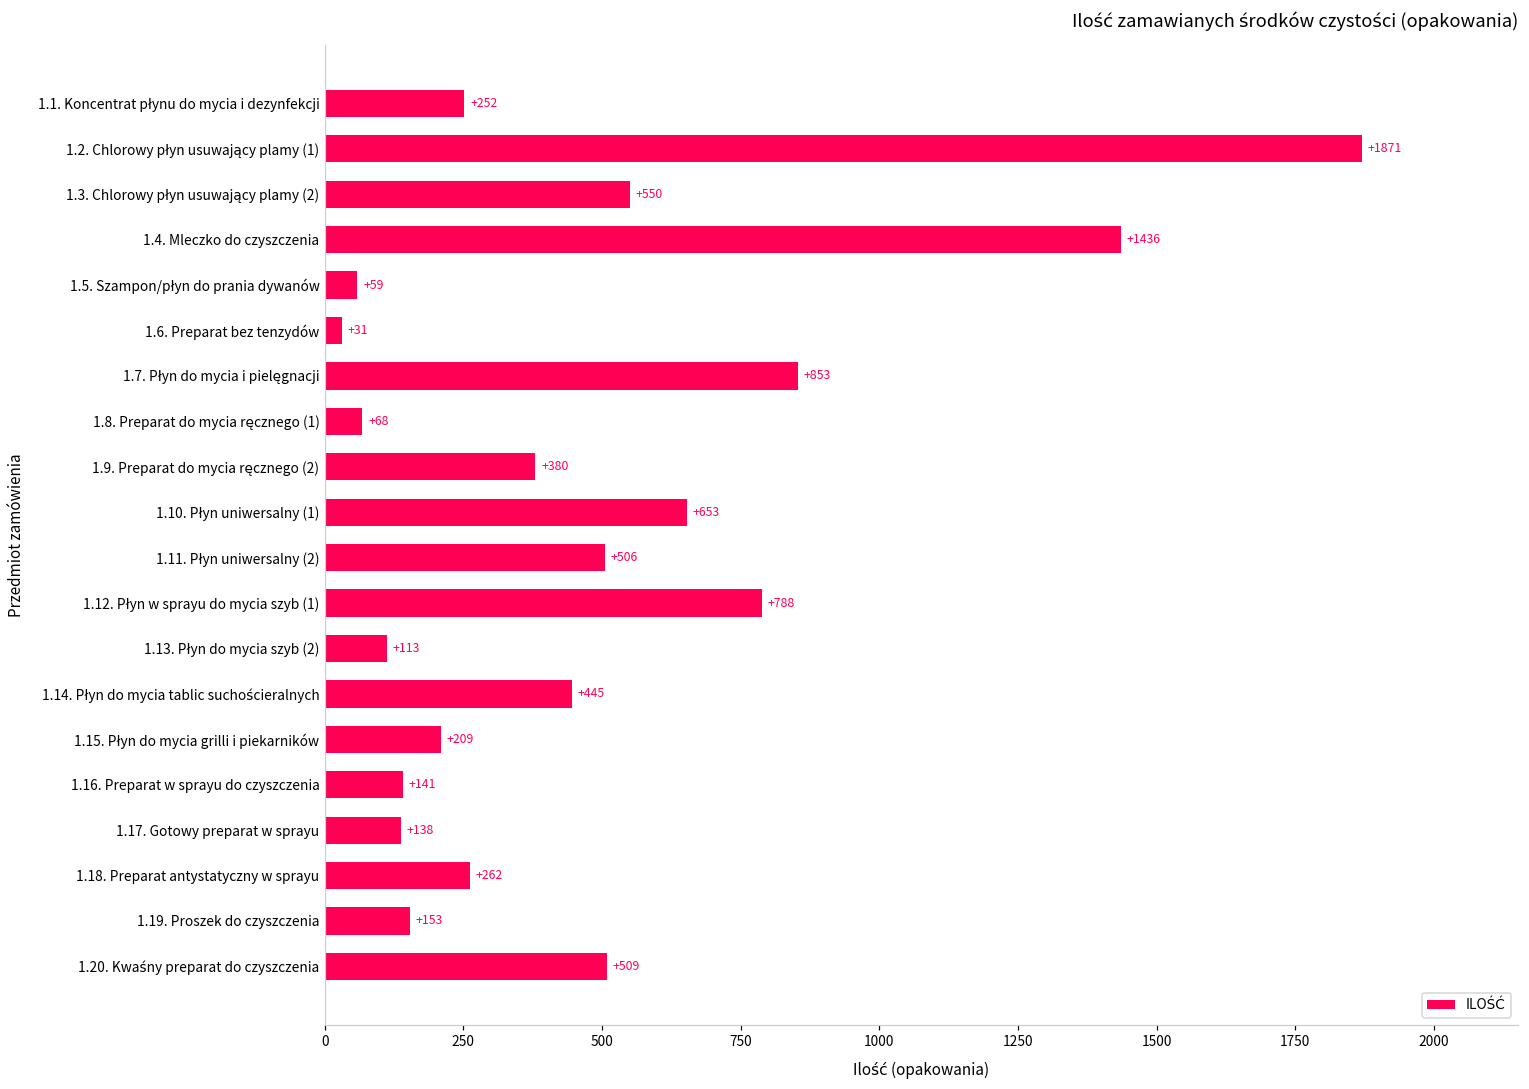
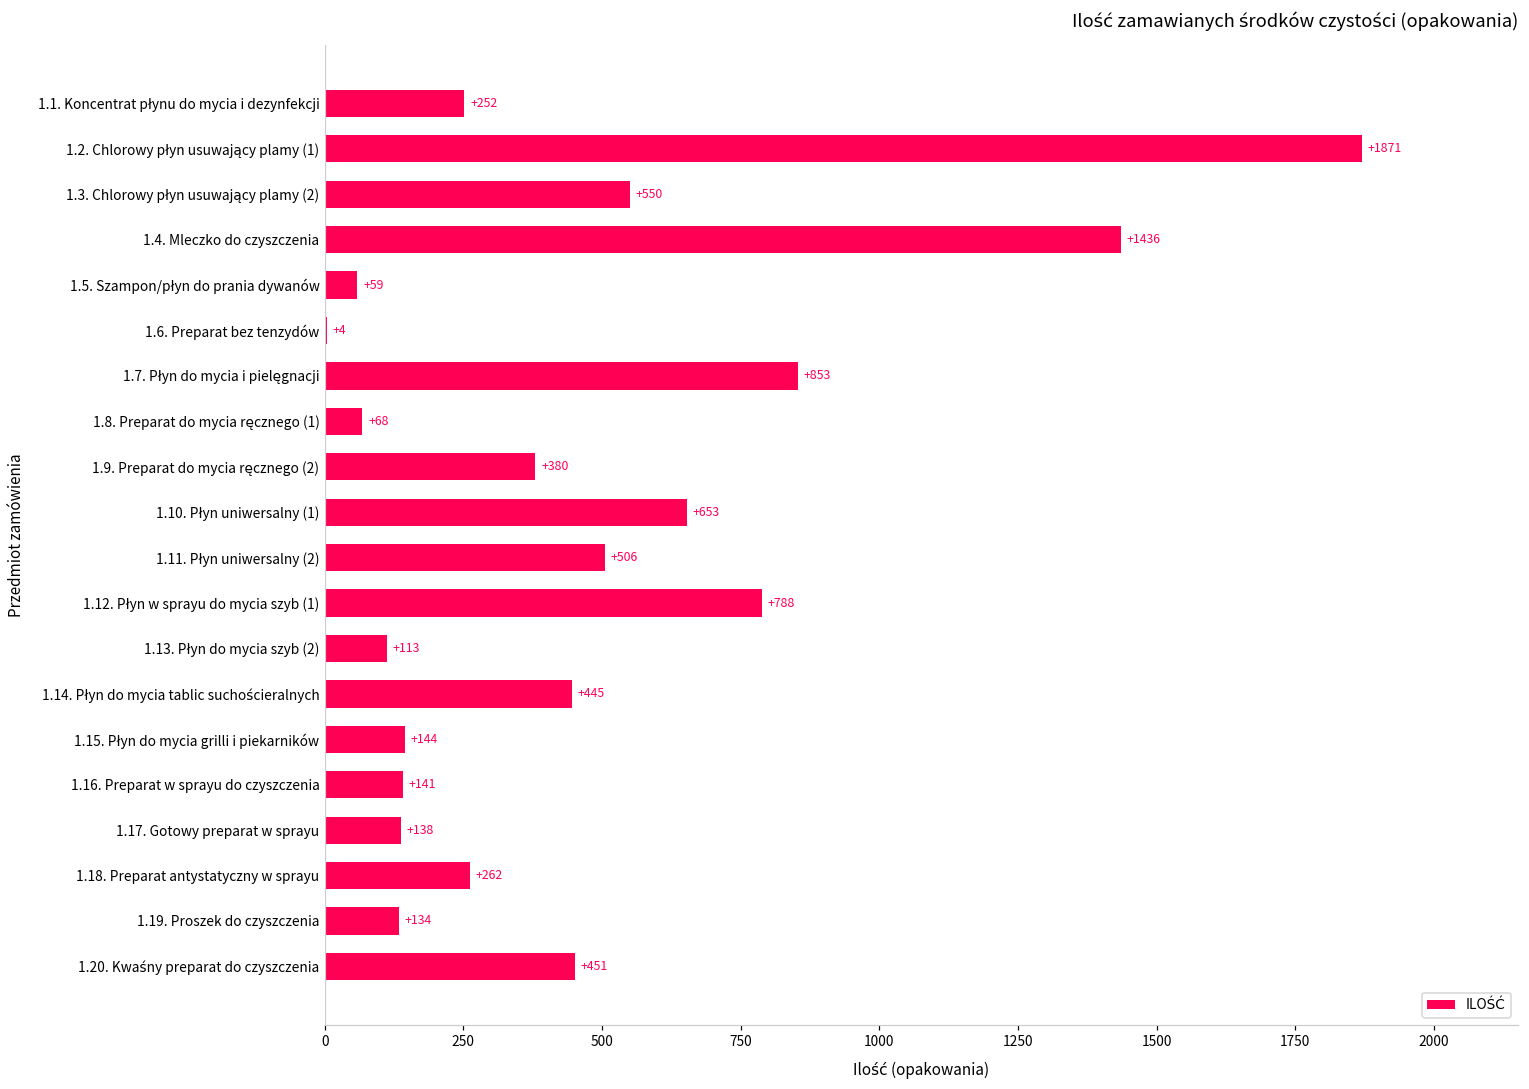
1.6. Preparat bez tenzydów: +31 -> +4
1.15. Płyn do mycia grilli i piekarników: +209 -> +144
1.19. Proszek do czyszczenia: +153 -> +134
1.20. Kwaśny preparat do czyszczenia: +509 -> +451
